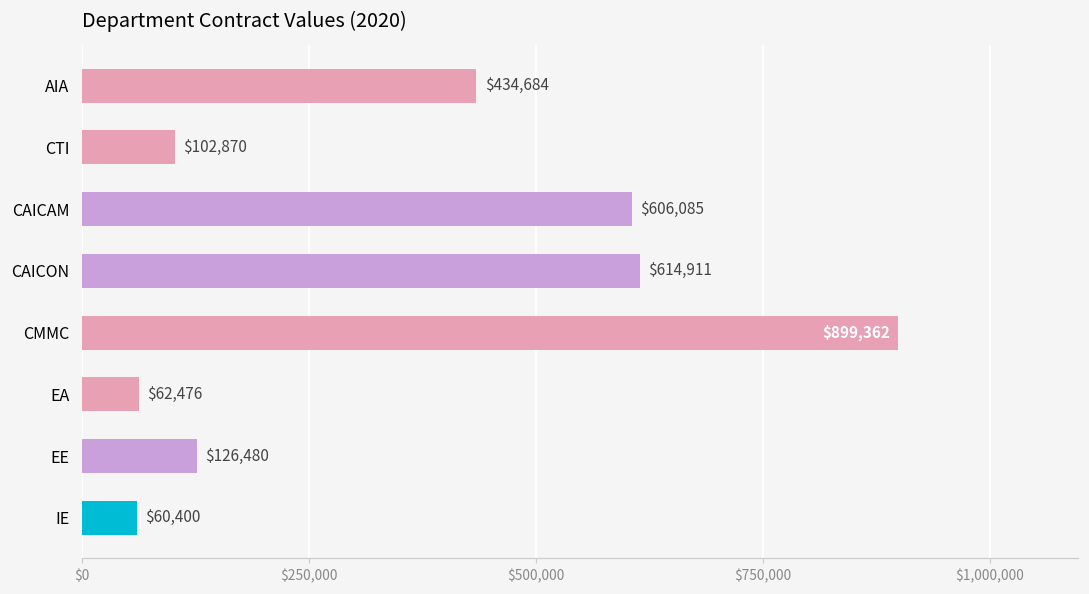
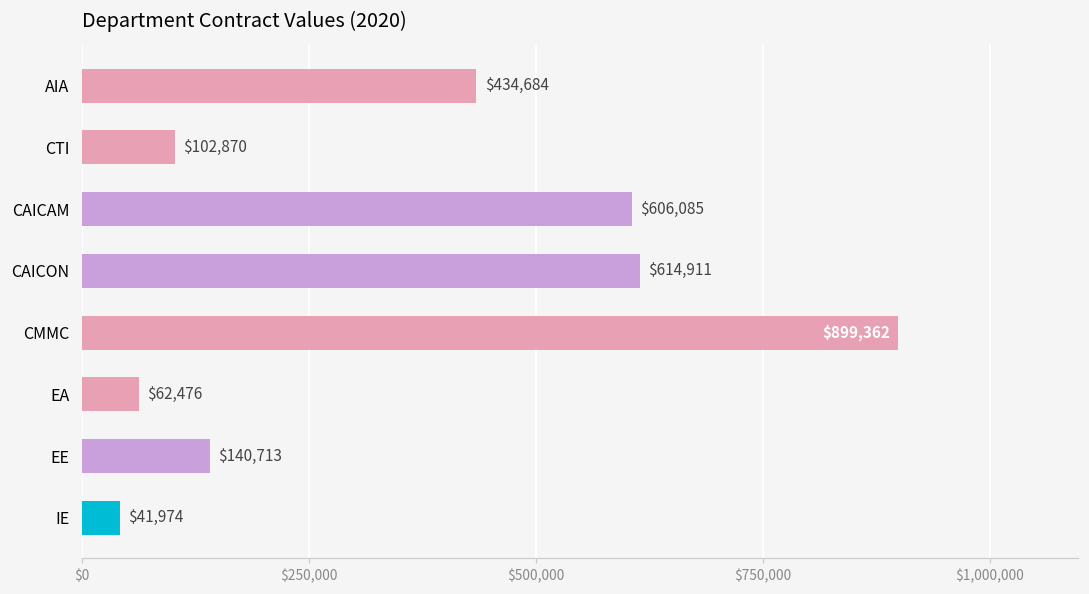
EE: $126,480 -> $140,713
IE: $60,400 -> $41,974
